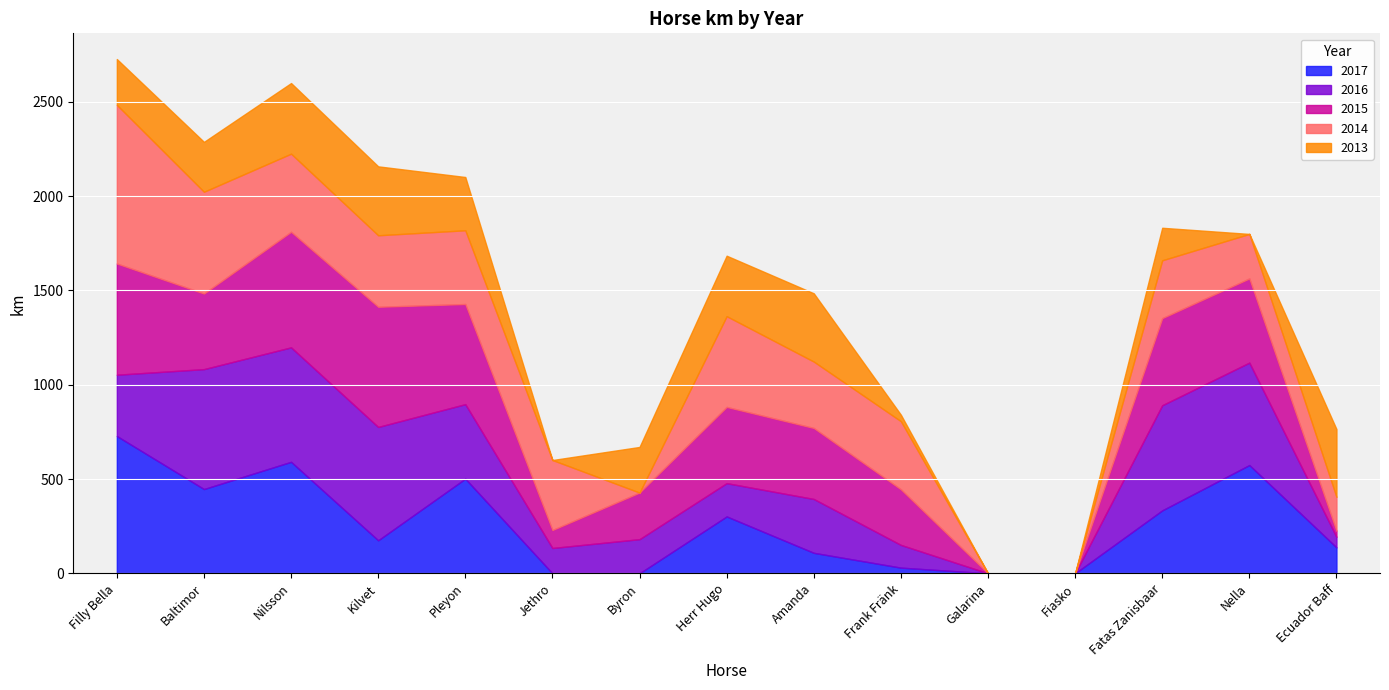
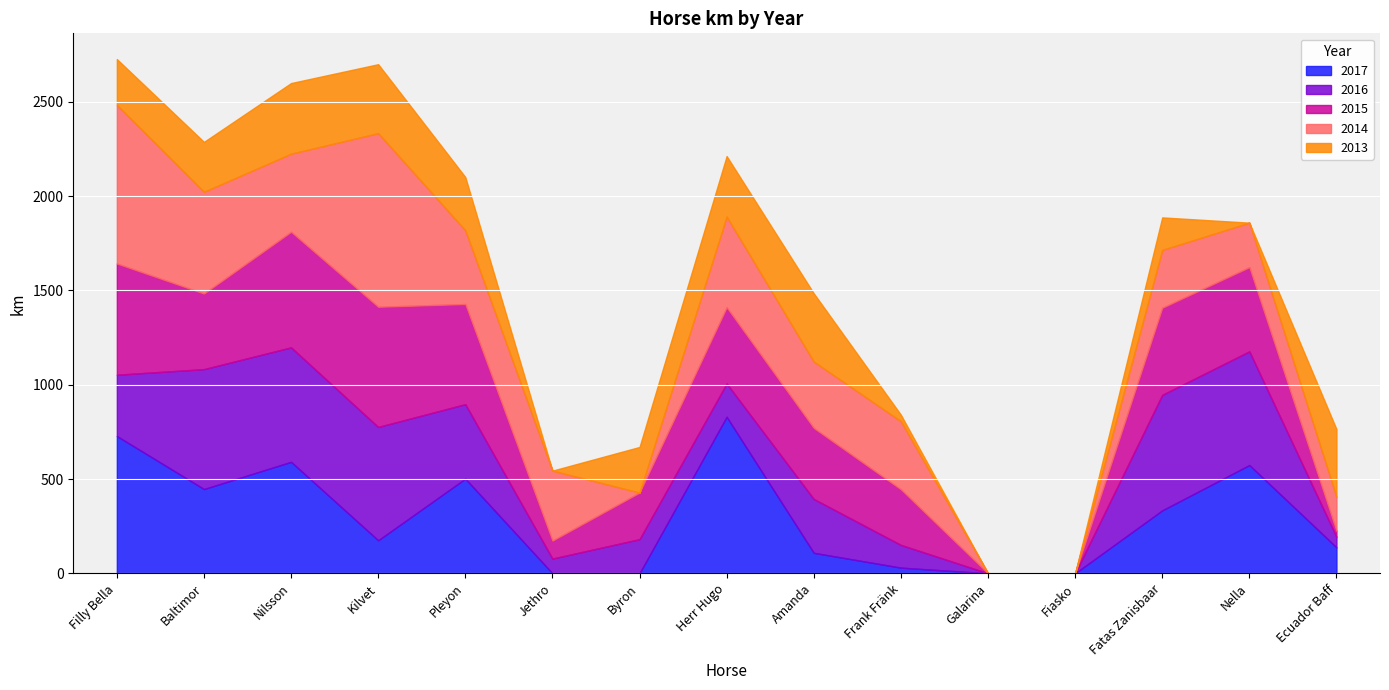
2014, Kilvet: 380 -> 920
2016, Jethro: 130 -> 80
2017, Herr Hugo: 300 -> 830
2016, Fatas Zanisbaar: 560 -> 610
2016, Nella: 540 -> 600
